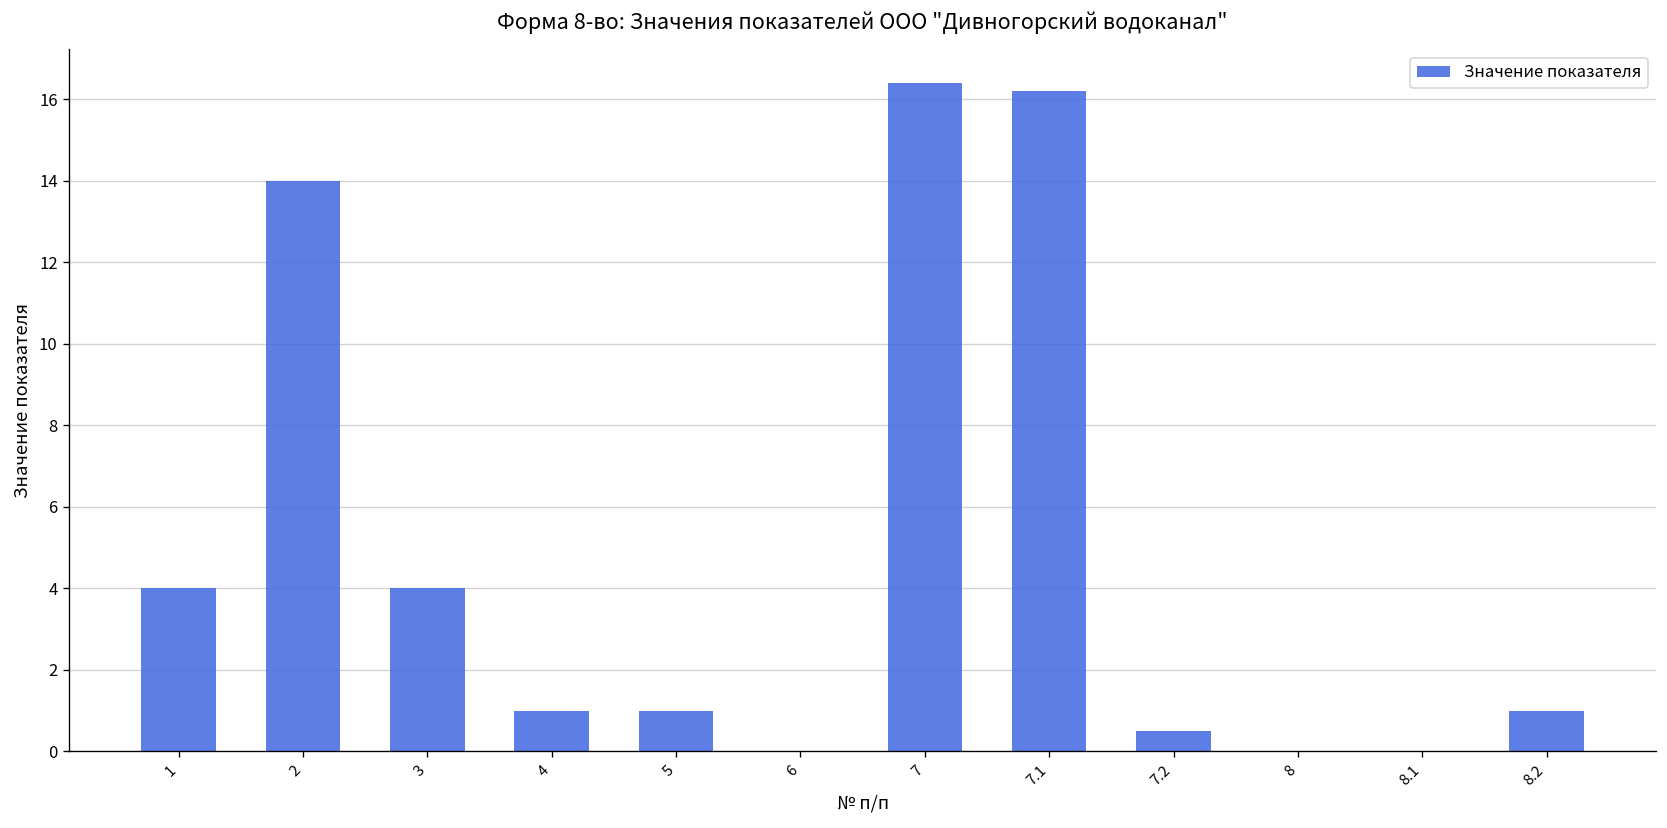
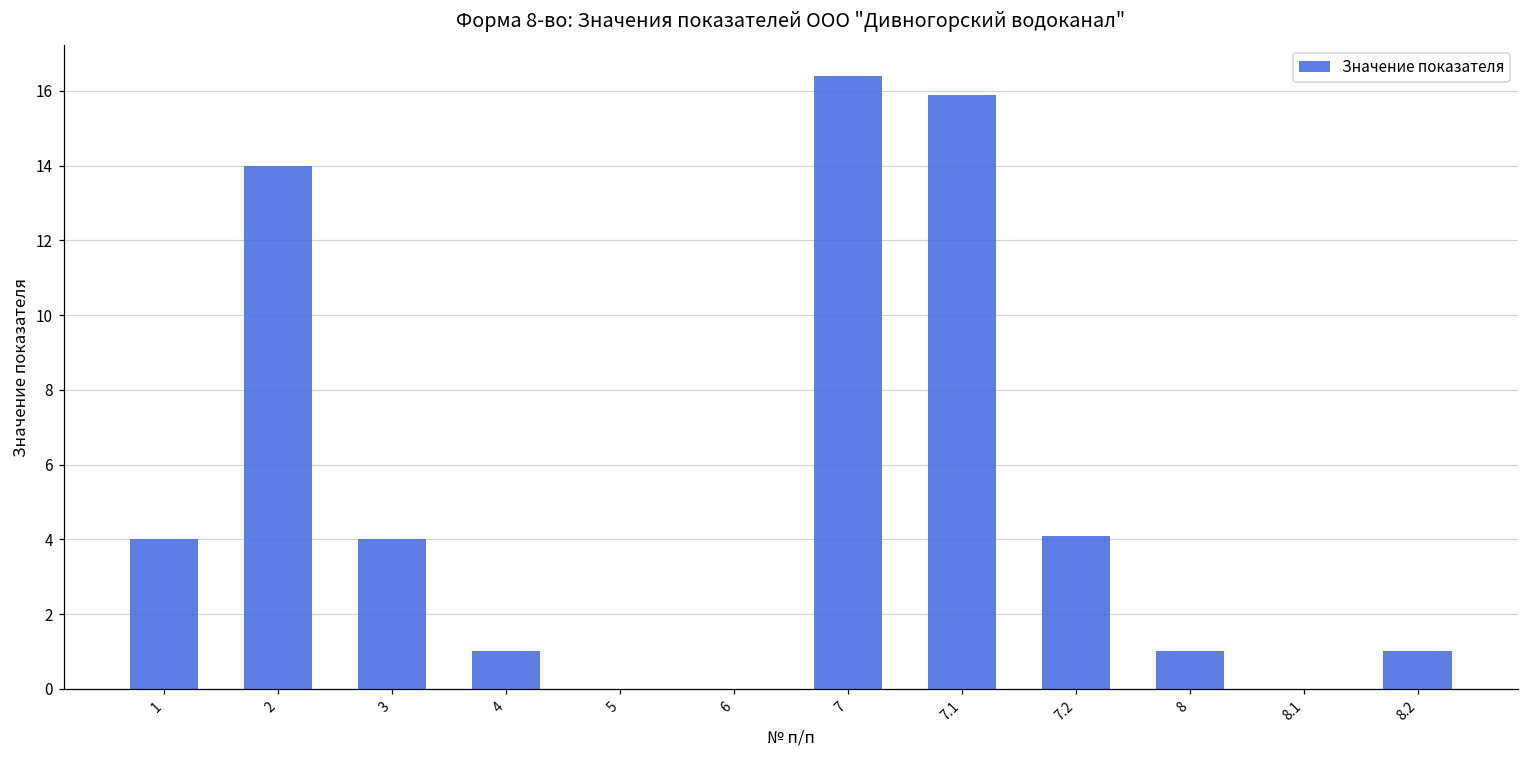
5: 1 -> 0
7.1: 16.2 -> 15.9
7.2: 0.5 -> 4.1
8: 0 -> 1
